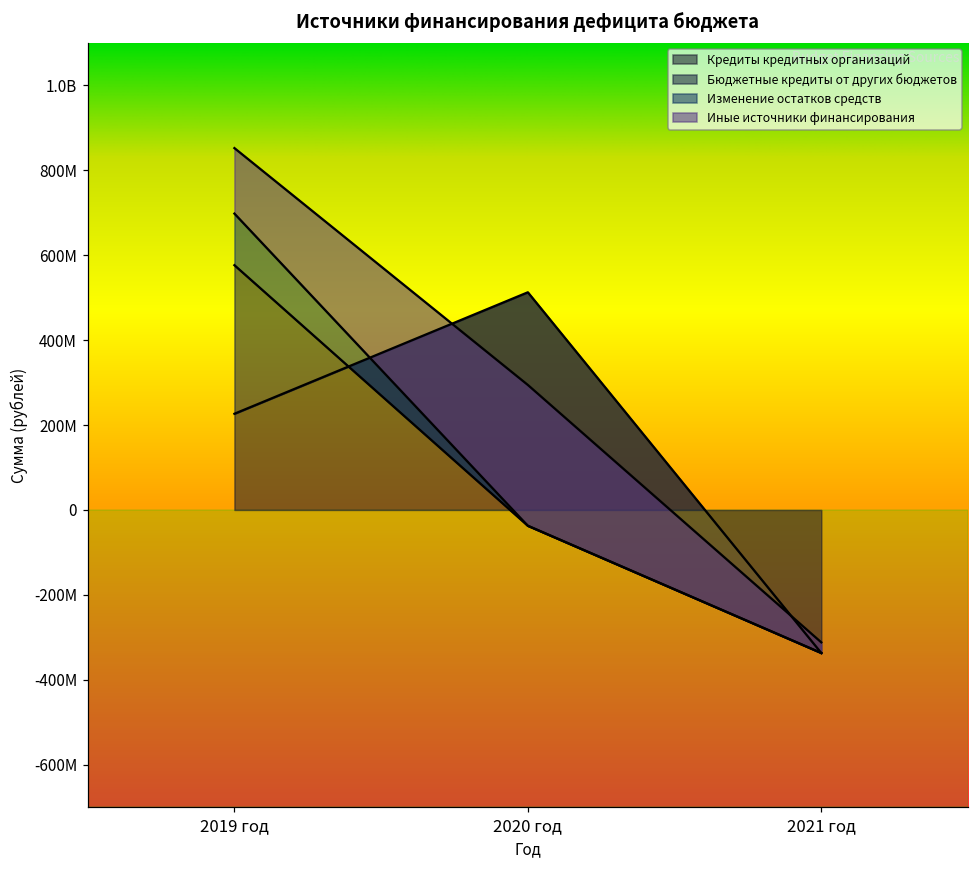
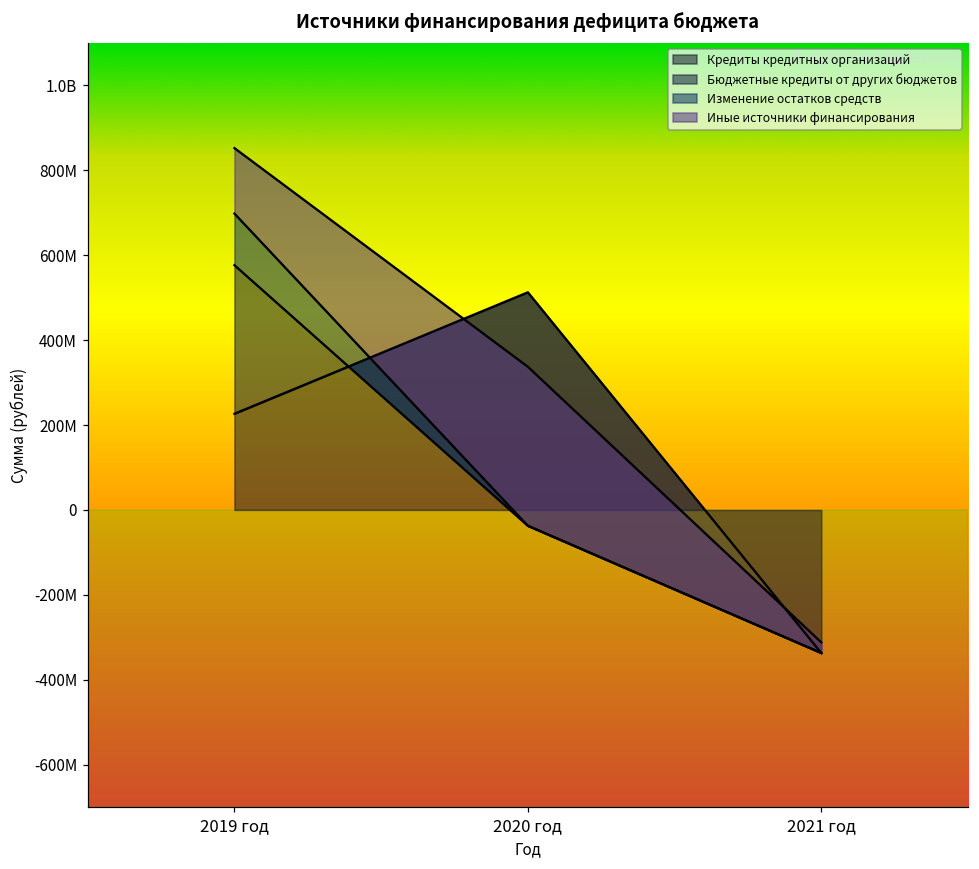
Иные источники финансирования, 2020 год: 330000000 -> 370000000
